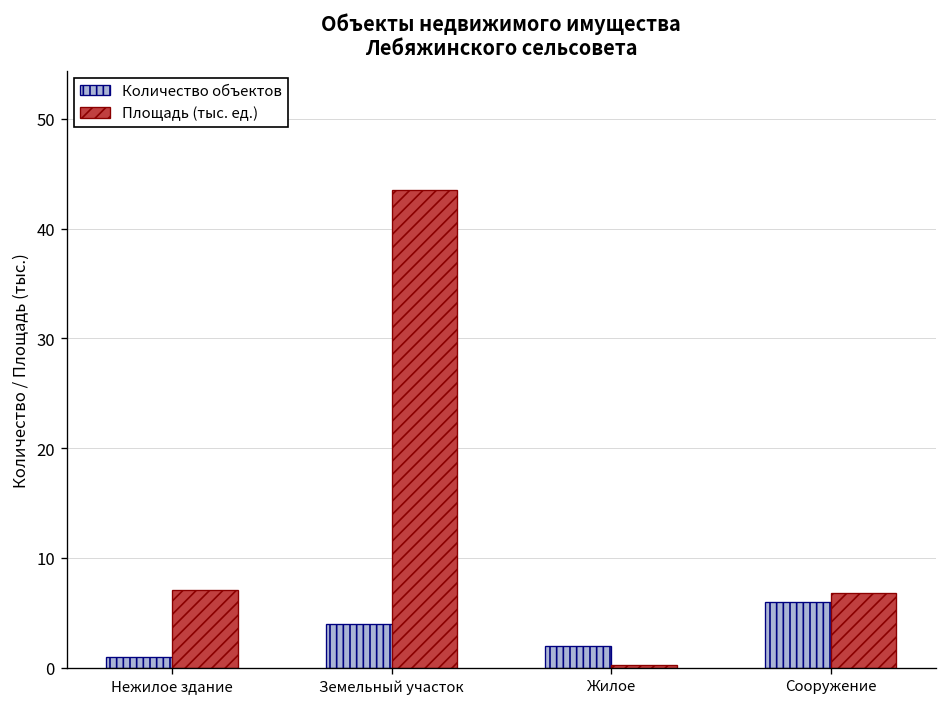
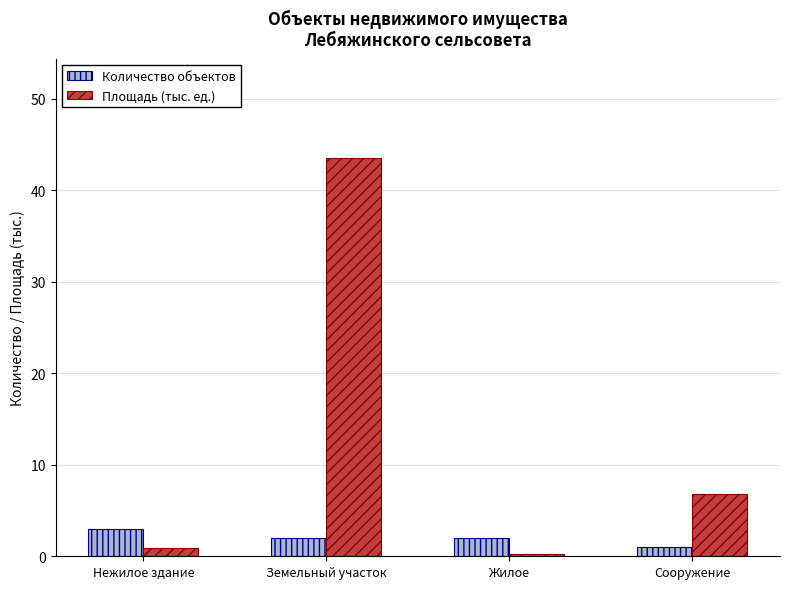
Количество объектов, Нежилое здание: 1 -> 3
Площадь (тыс. ед.), Нежилое здание: 7 -> 1
Количество объектов, Земельный участок: 4 -> 2
Количество объектов, Сооружение: 6 -> 1
